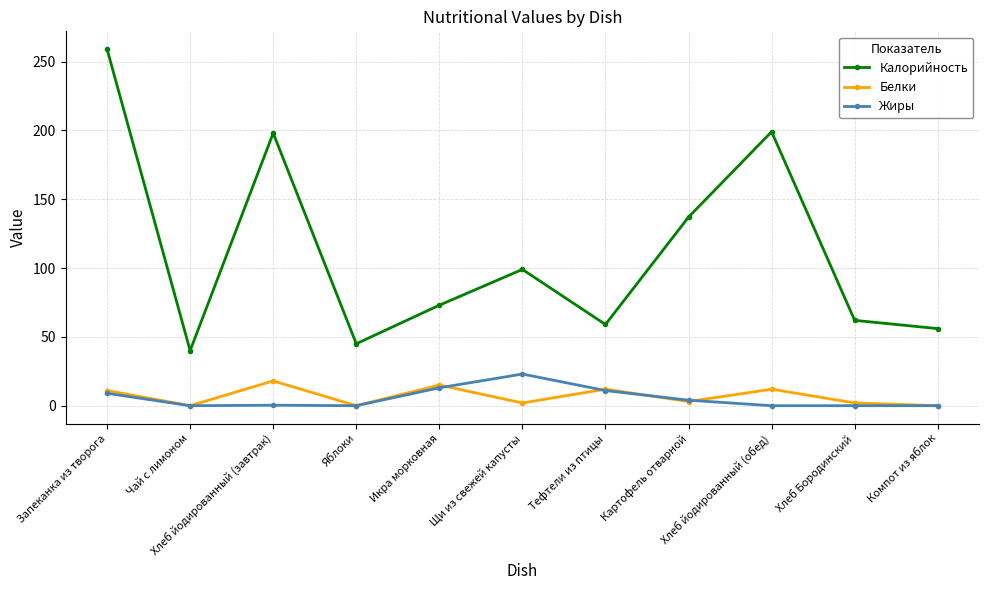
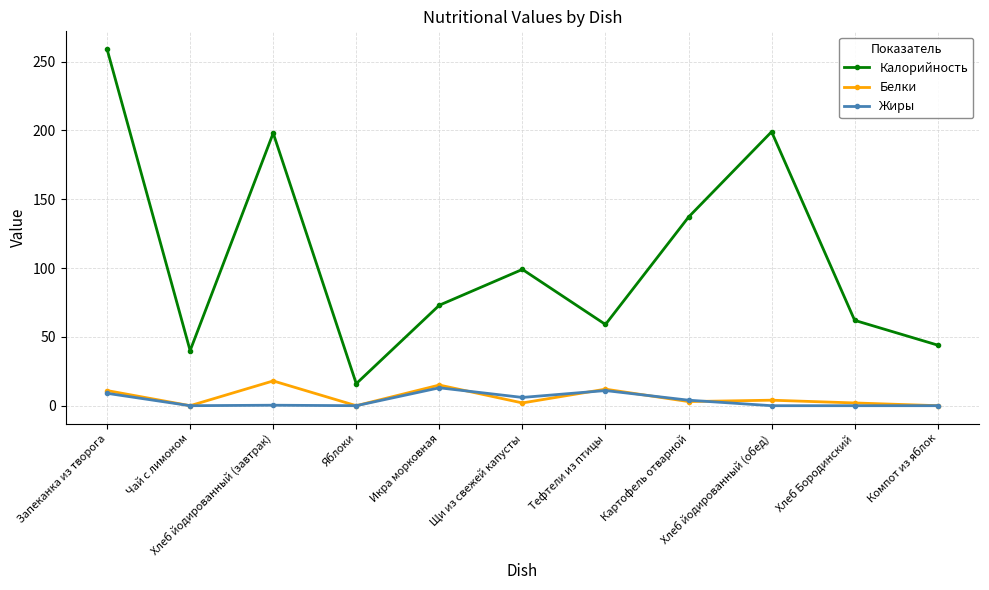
Калорийность, Яблоки: 45 -> 16
Жиры, Щи из свежей капусты: 23 -> 6
Белки, Хлеб йодированный (обед): 12 -> 4
Калорийность, Компот из яблок: 56 -> 44
